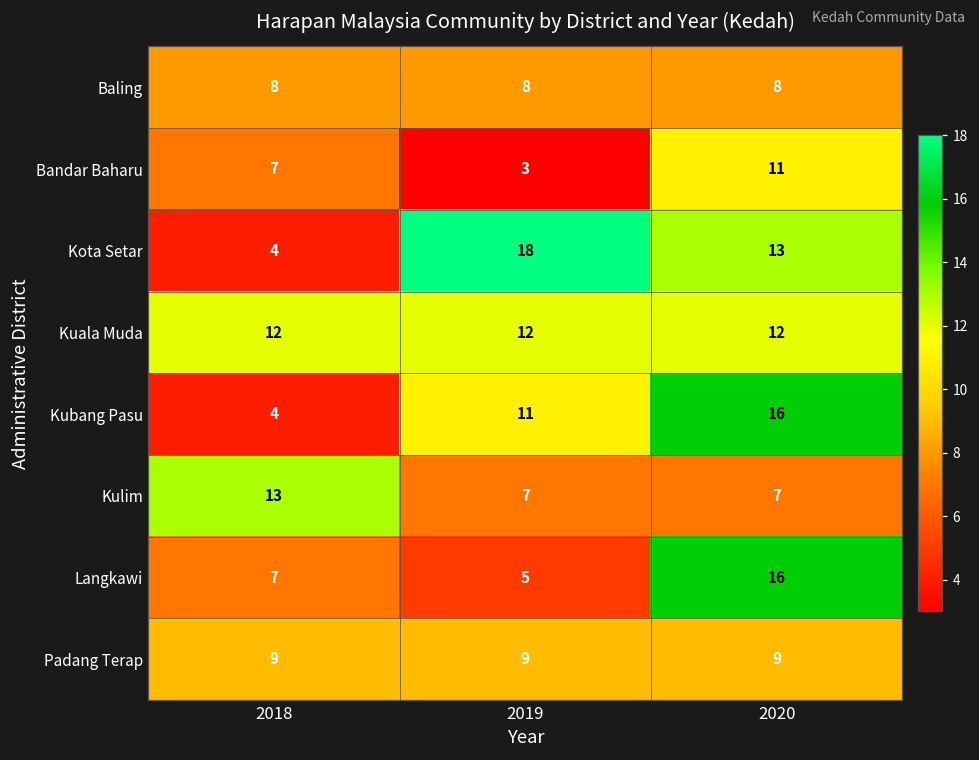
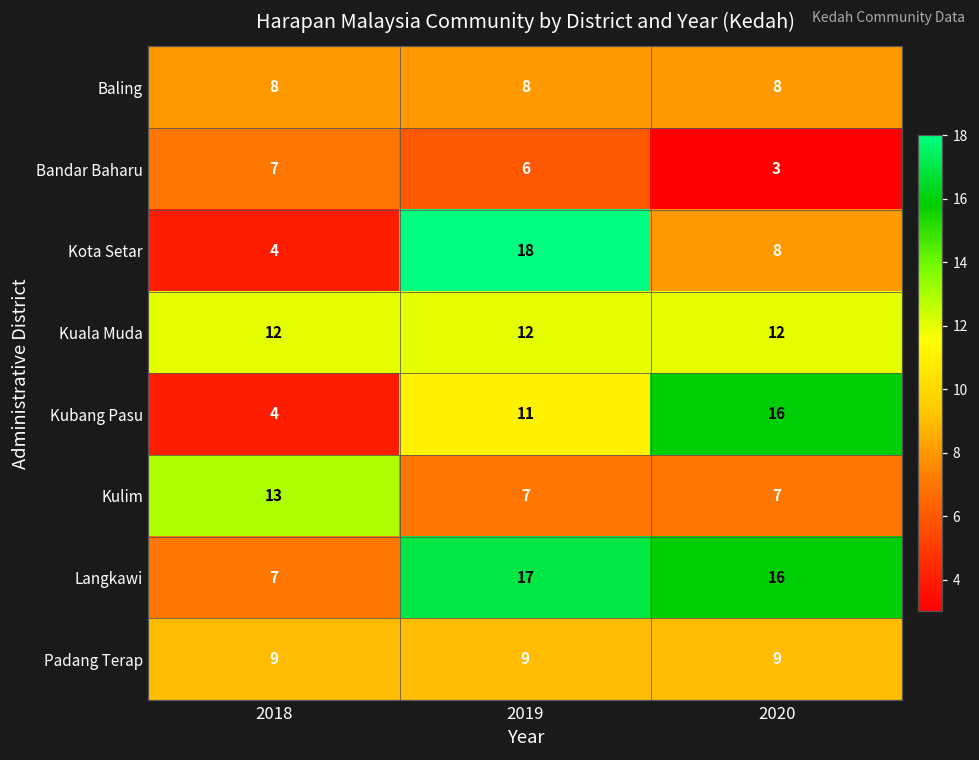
Bandar Baharu, 2019: 3 -> 6
Bandar Baharu, 2020: 11 -> 3
Kota Setar, 2020: 13 -> 8
Langkawi, 2019: 5 -> 17
